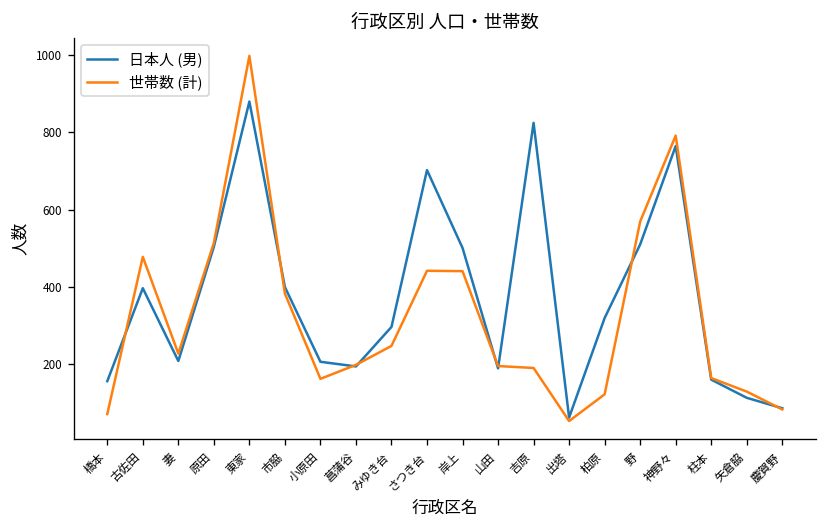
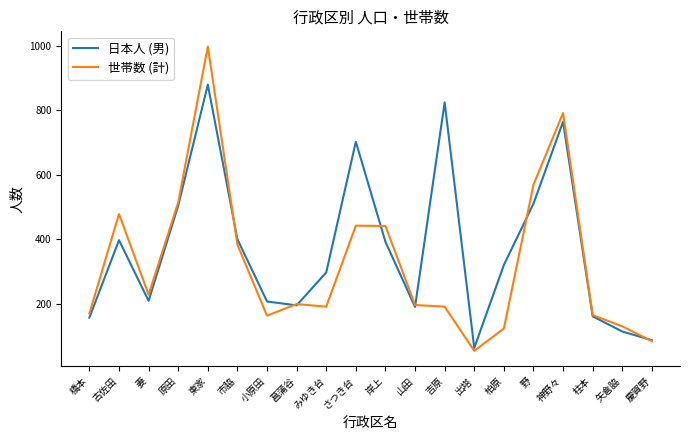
世帯数 (計), 橋本: 70 -> 170
世帯数 (計), みゆき台: 250 -> 190
日本人 (男), 岸上: 500 -> 390
